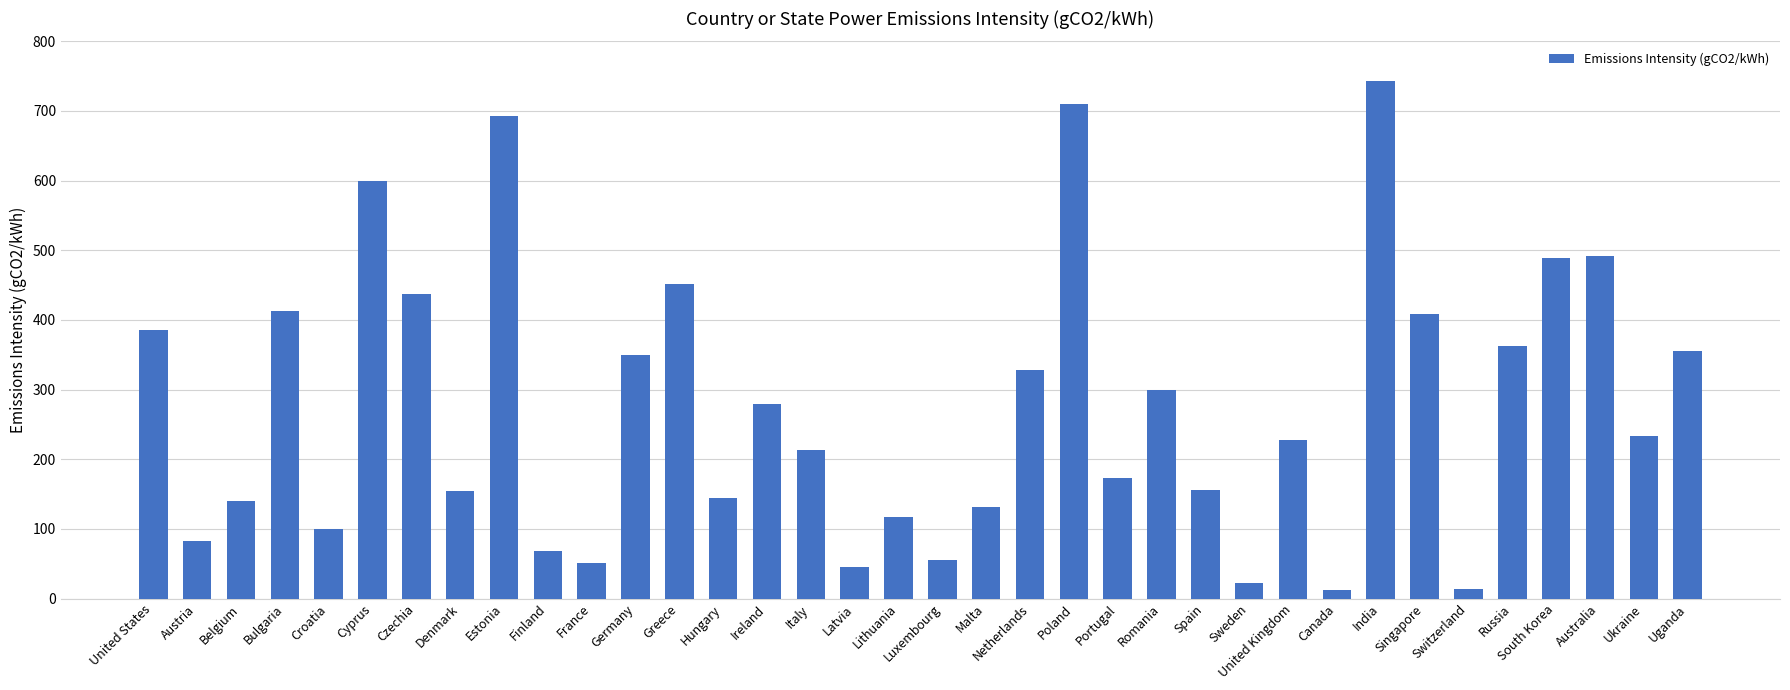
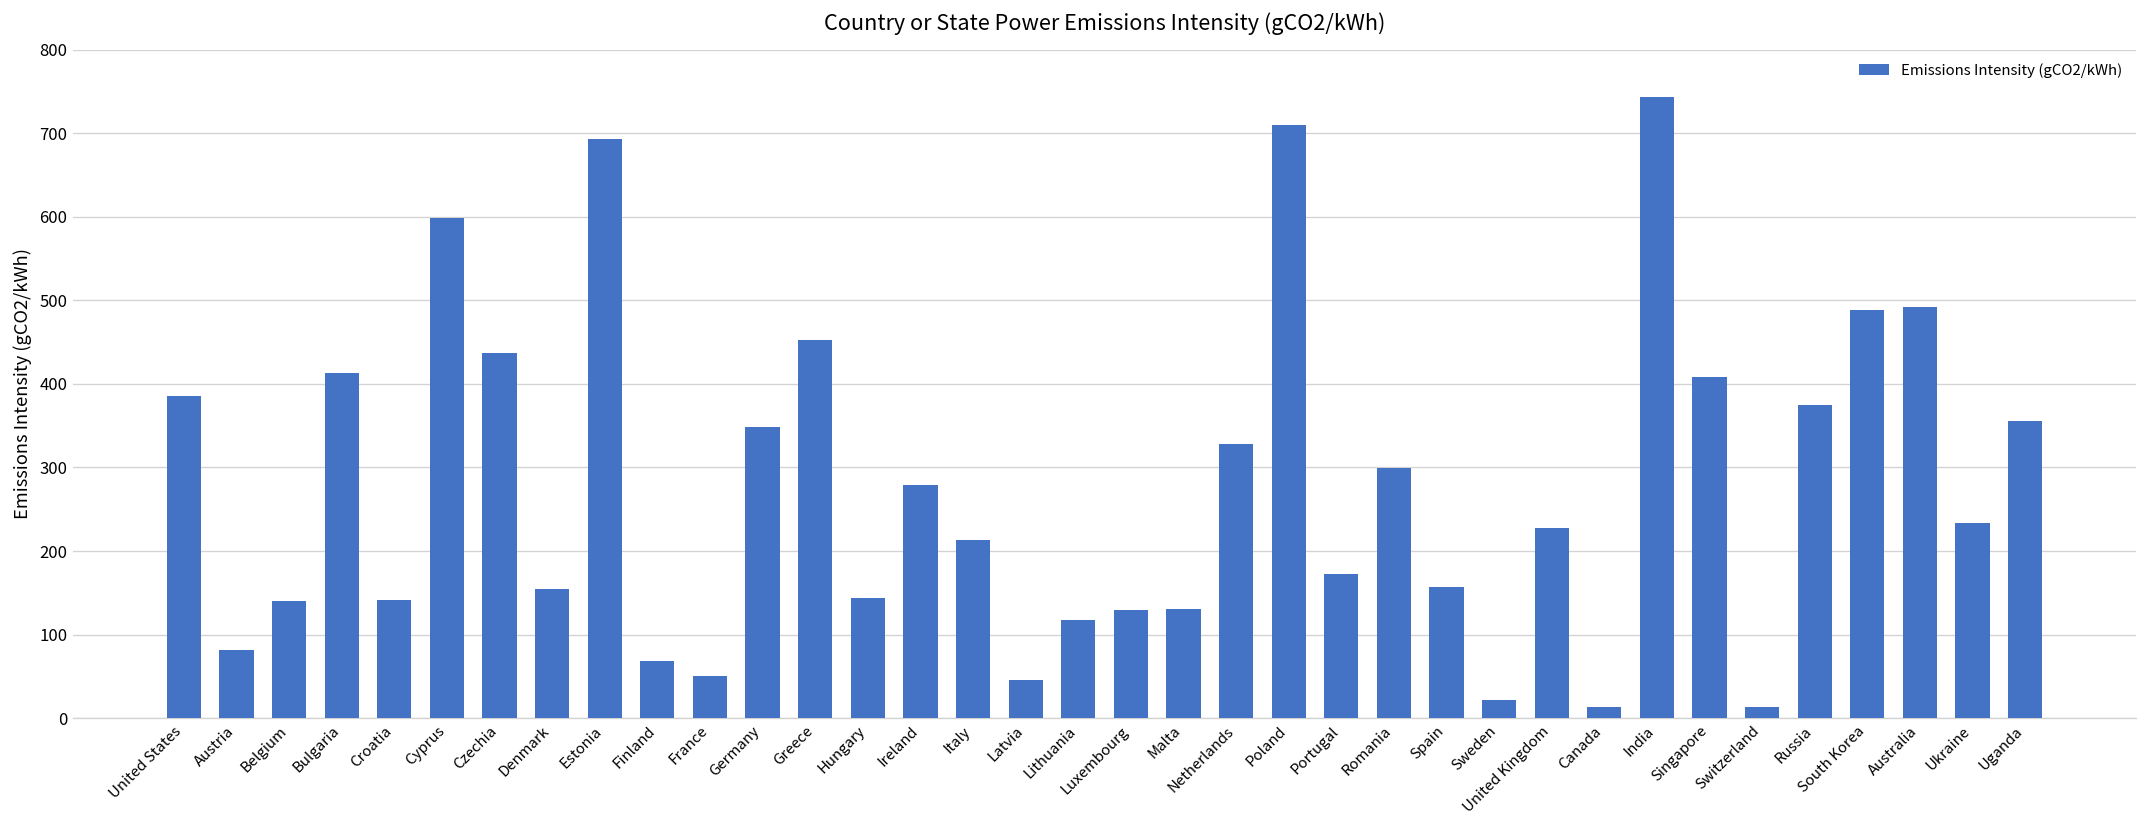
Croatia: 100 -> 140
Luxembourg: 60 -> 130
Russia: 360 -> 380
